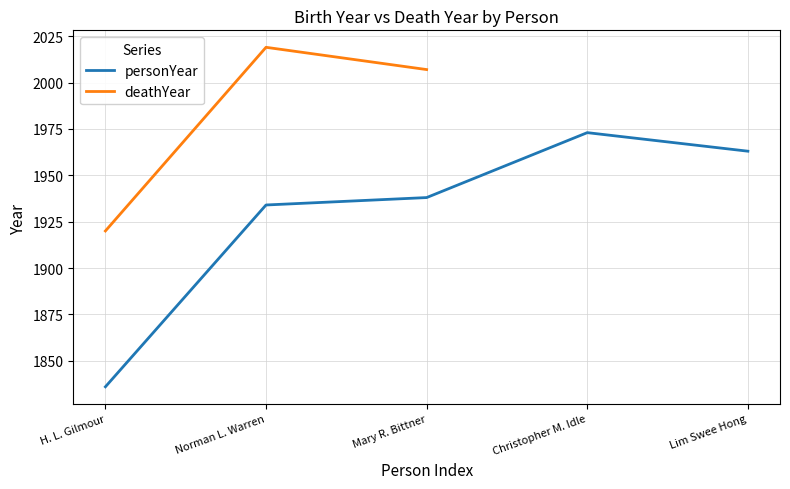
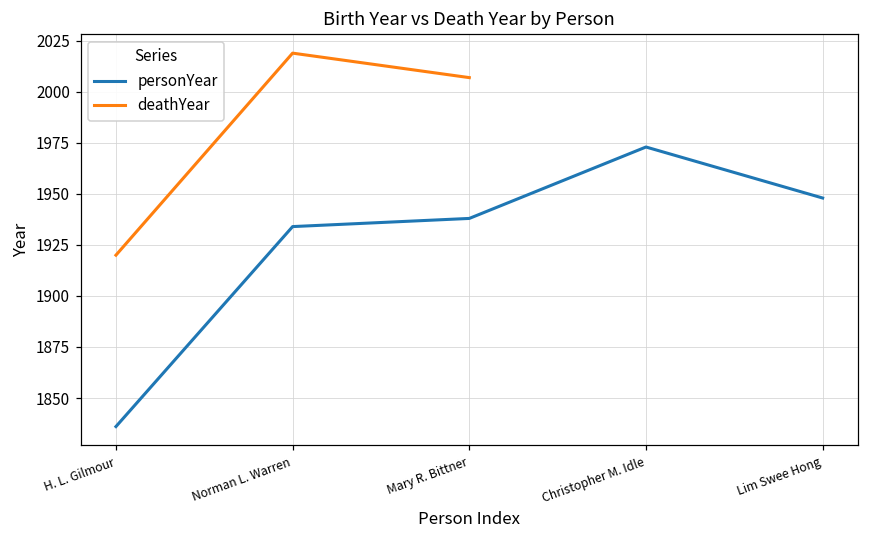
personYear, Lim Swee Hong: 1963 -> 1948
